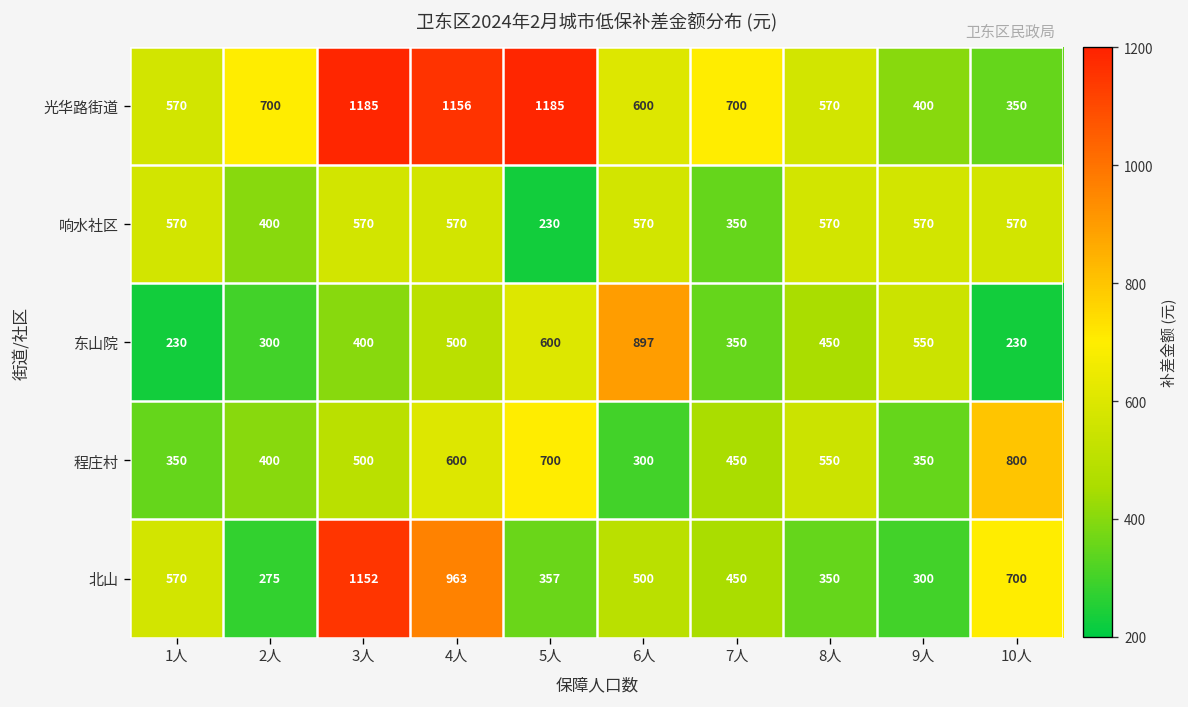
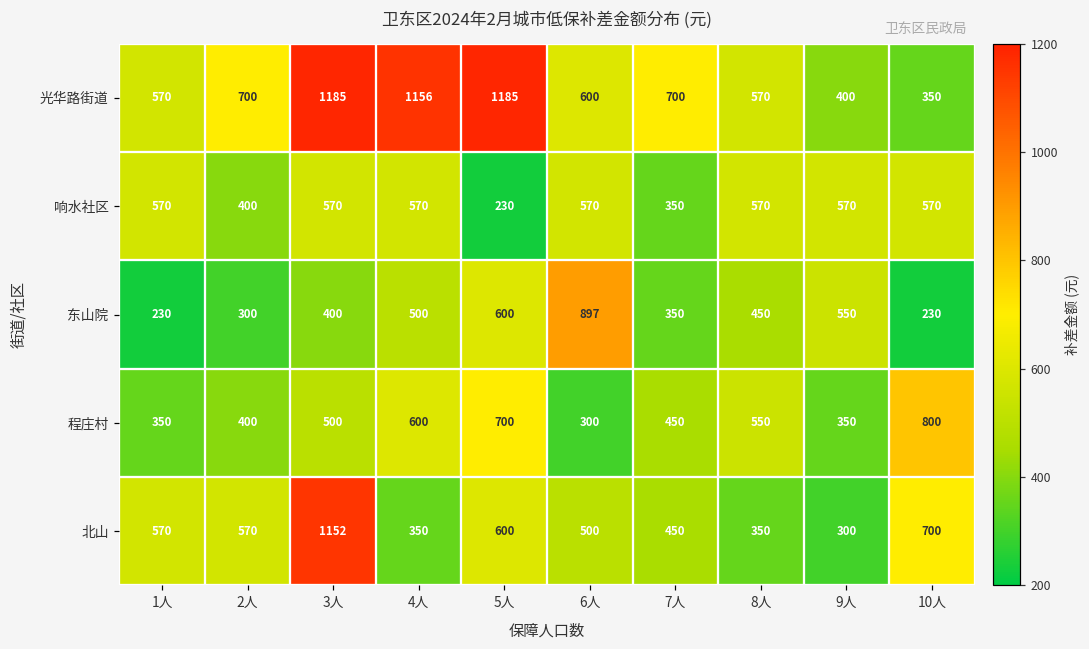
北山, 2人: 275 -> 570
北山, 4人: 963 -> 350
北山, 5人: 357 -> 600
